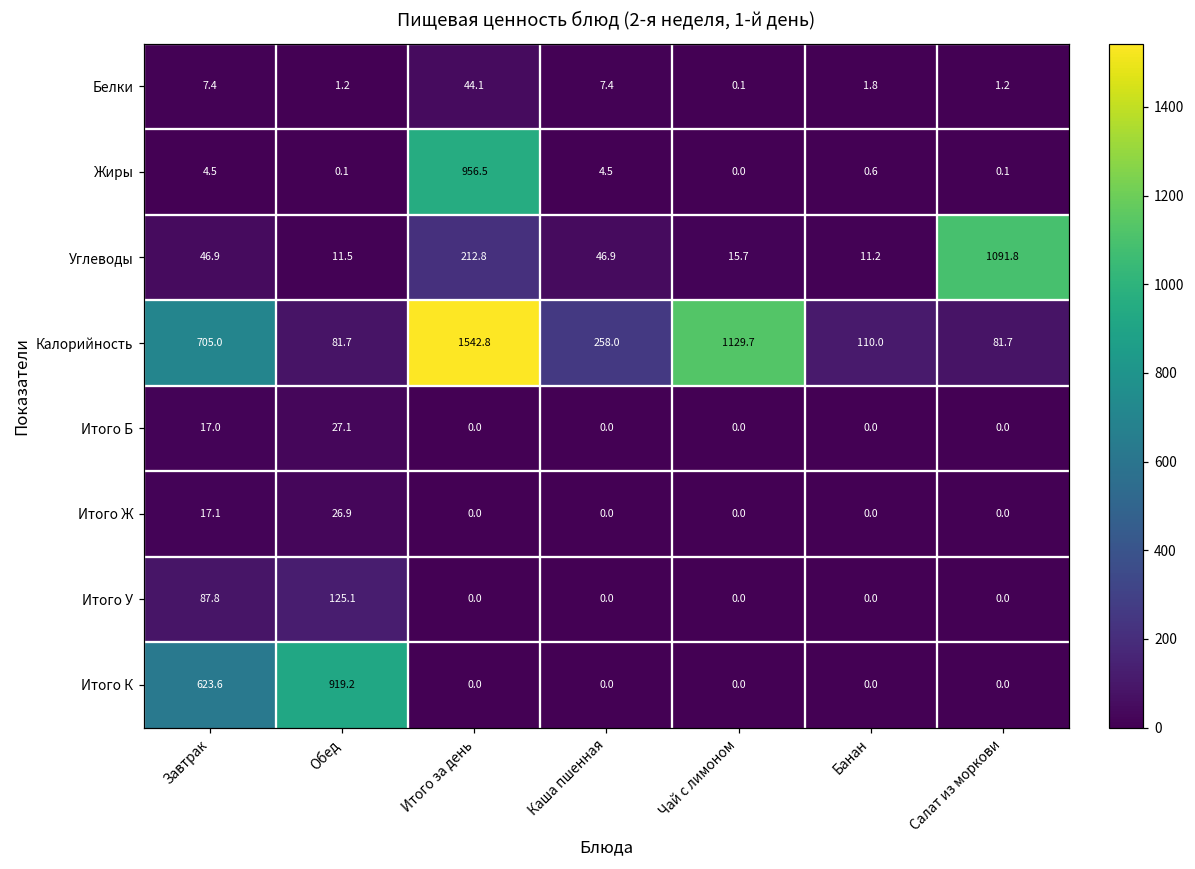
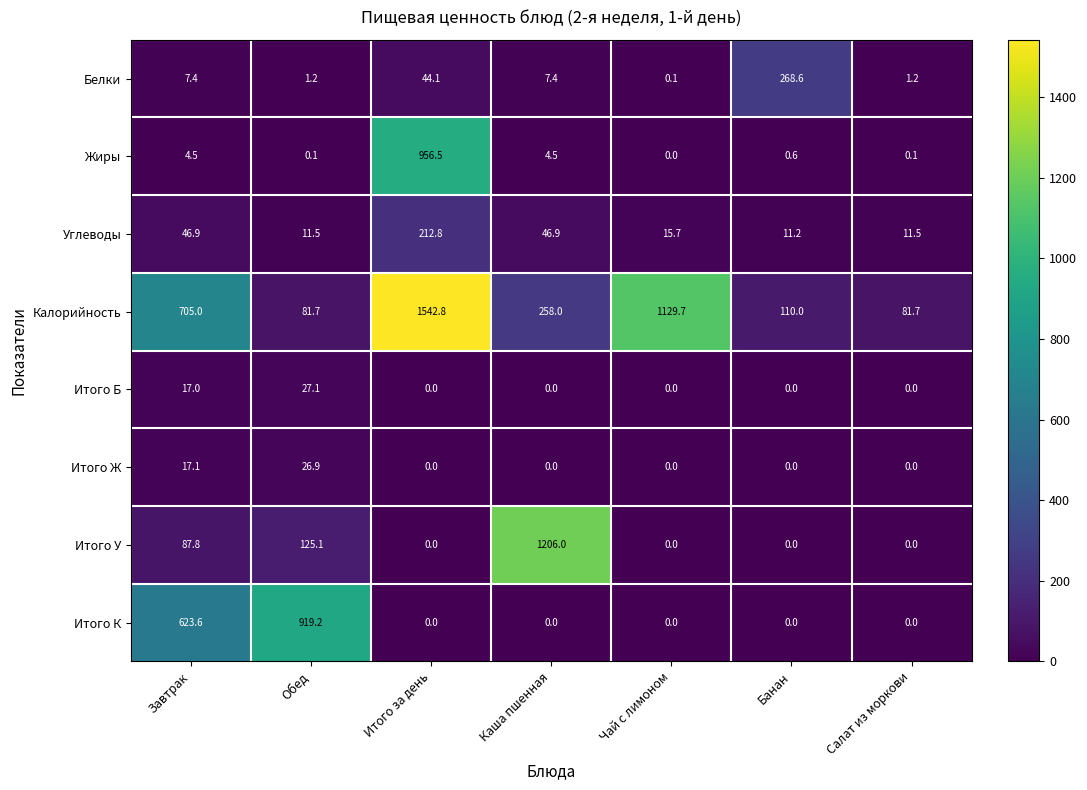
Белки, Банан: 1.8 -> 268.6
Углеводы, Салат из моркови: 1091.8 -> 11.5
Итого У, Каша пшенная: 0.0 -> 1206.0
